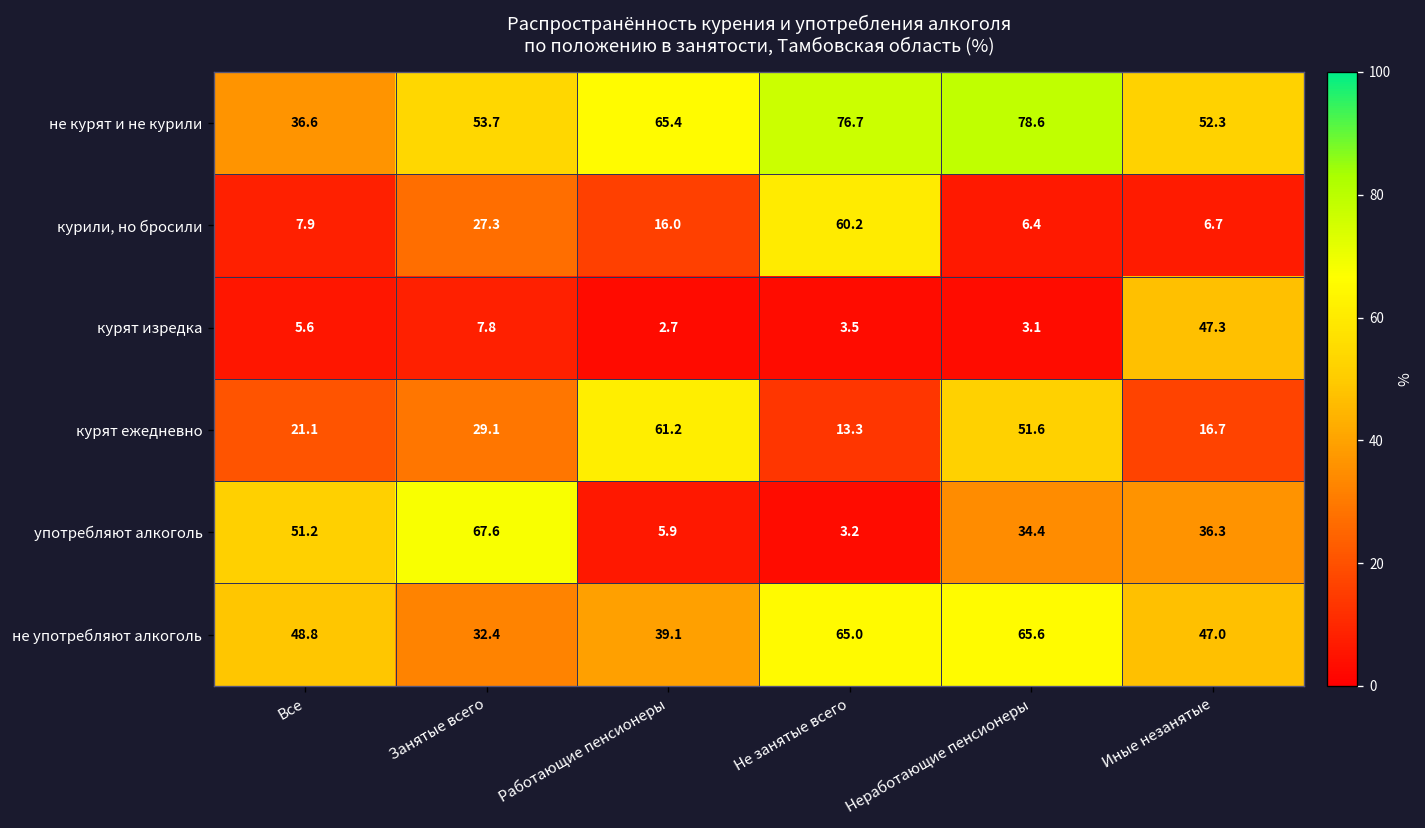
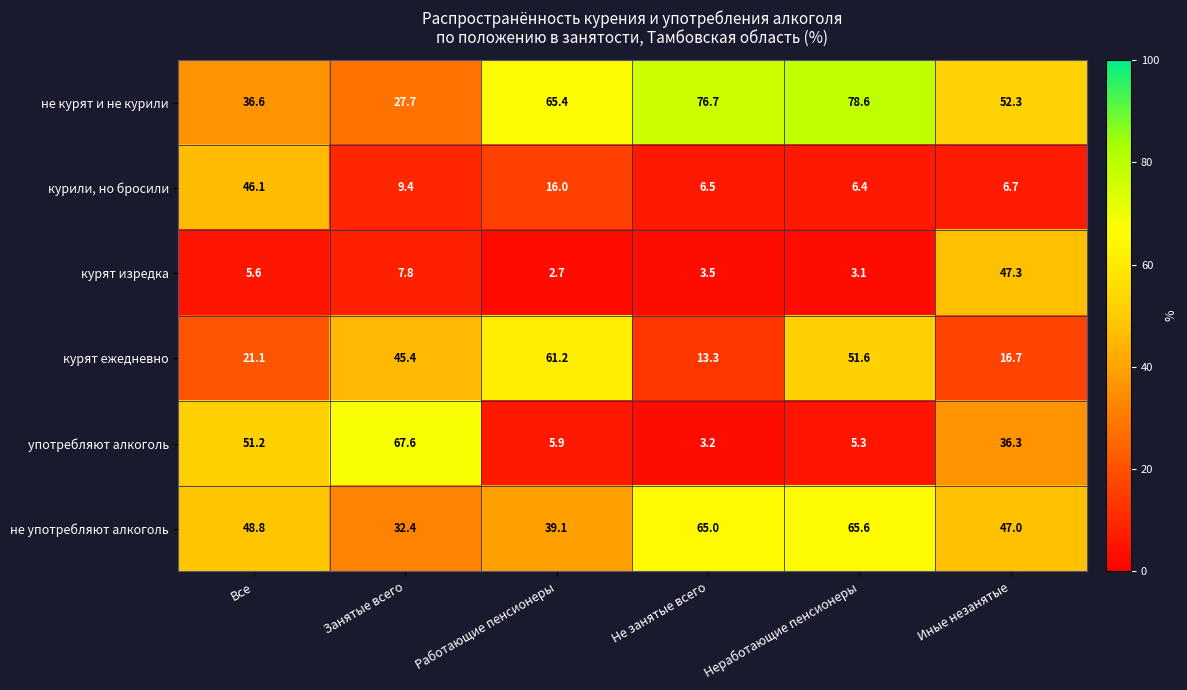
не курят и не курили, Занятые всего: 53.7 -> 27.7
курили, но бросили, Все: 7.9 -> 46.1
курили, но бросили, Занятые всего: 27.3 -> 9.4
курили, но бросили, Не занятые всего: 60.2 -> 6.5
курят ежедневно, Занятые всего: 29.1 -> 45.4
употребляют алкоголь, Неработающие пенсионеры: 34.4 -> 5.3
